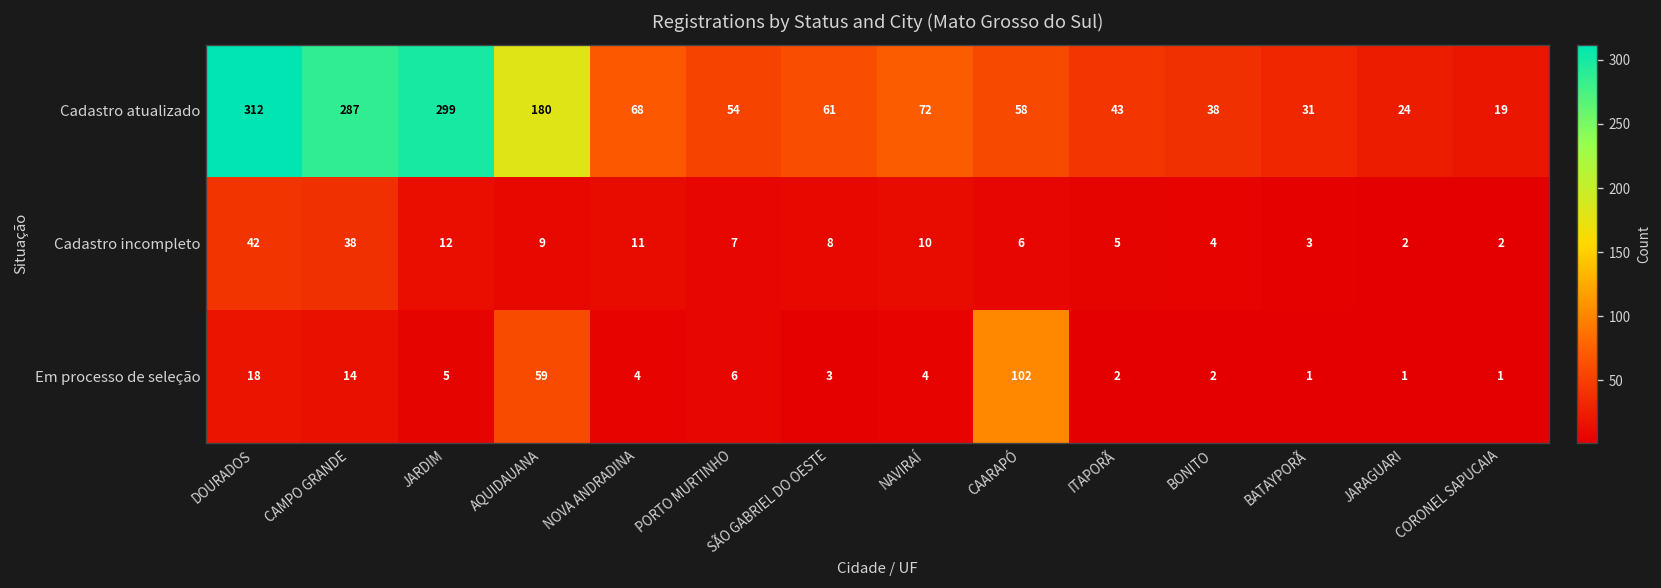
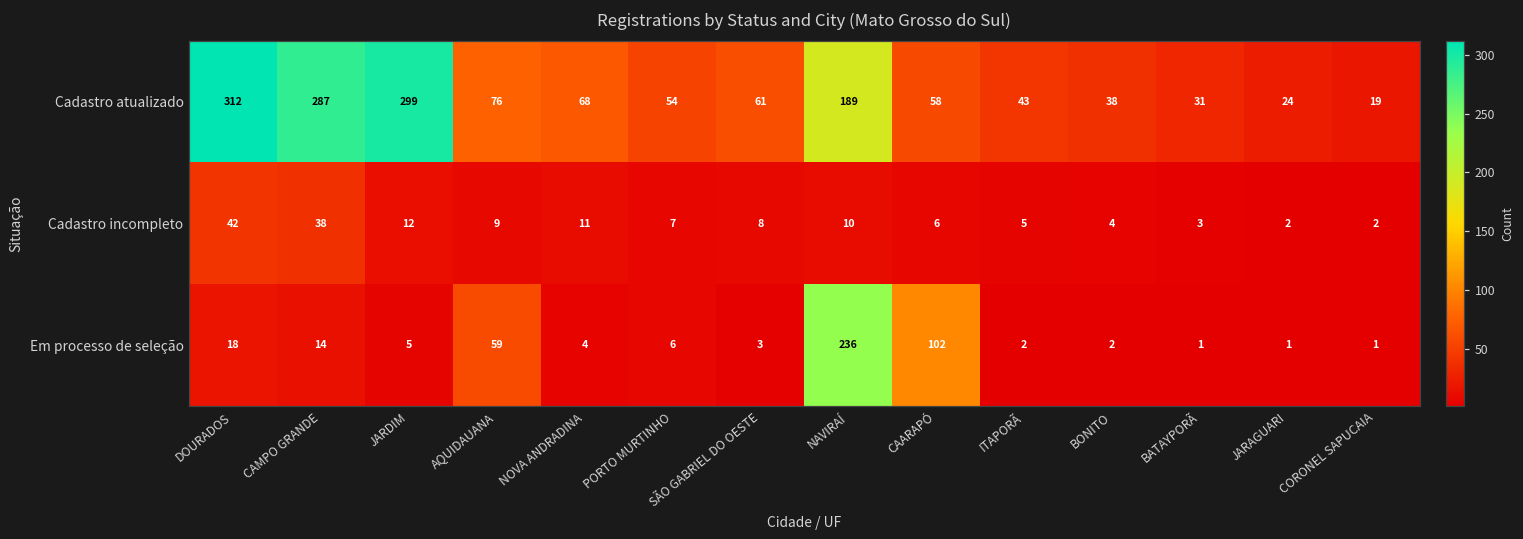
Cadastro atualizado, AQUIDAUANA: 180 -> 76
Cadastro atualizado, NAVIRAÍ: 72 -> 189
Em processo de seleção, NAVIRAÍ: 4 -> 236
